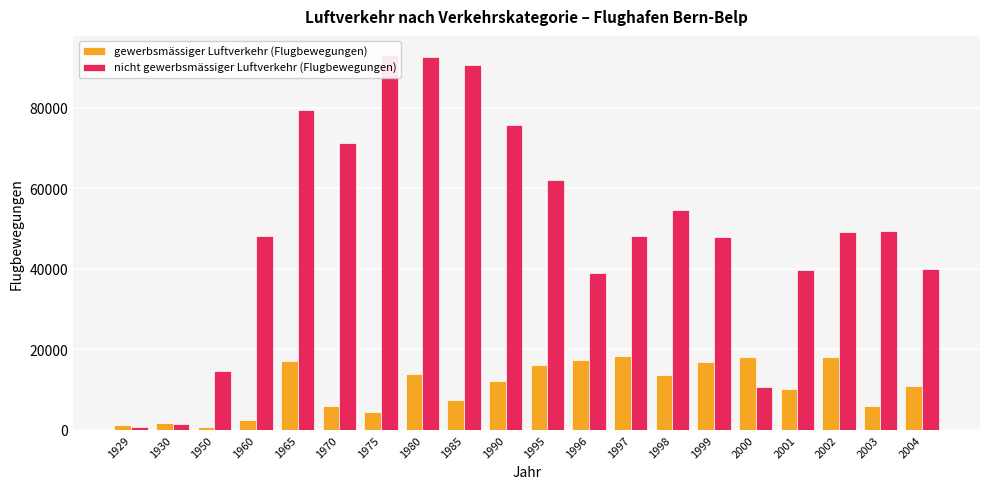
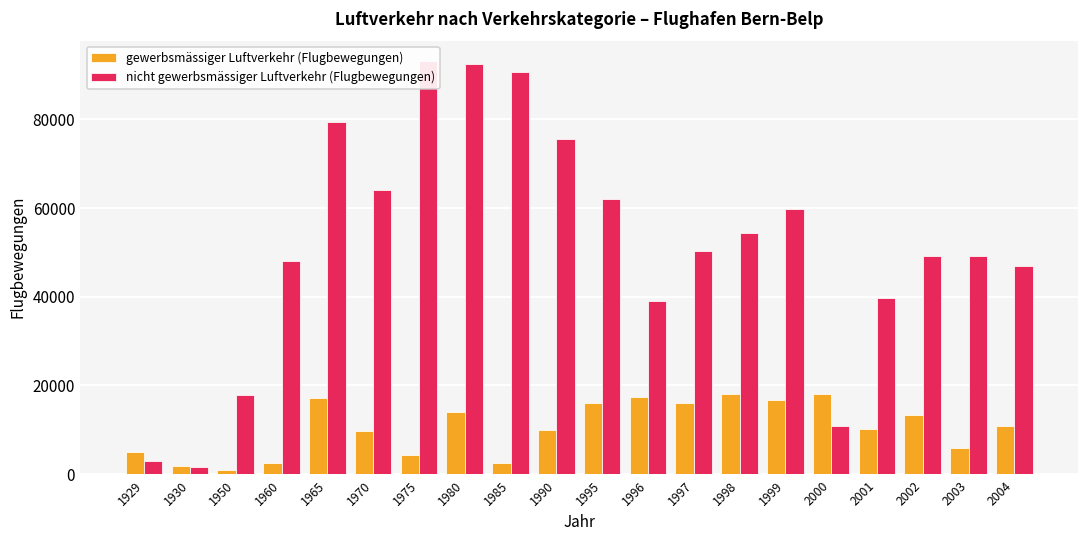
gewerbsmässiger Luftverkehr (Flugbewegungen), 1929: 1000 -> 5000
nicht gewerbsmässiger Luftverkehr (Flugbewegungen), 1929: 1000 -> 3000
nicht gewerbsmässiger Luftverkehr (Flugbewegungen), 1950: 15000 -> 18000
gewerbsmässiger Luftverkehr (Flugbewegungen), 1970: 6000 -> 10000
nicht gewerbsmässiger Luftverkehr (Flugbewegungen), 1970: 71000 -> 64000
gewerbsmässiger Luftverkehr (Flugbewegungen), 1985: 8000 -> 3000
gewerbsmässiger Luftverkehr (Flugbewegungen), 1990: 12000 -> 10000
gewerbsmässiger Luftverkehr (Flugbewegungen), 1997: 18000 -> 16000
nicht gewerbsmässiger Luftverkehr (Flugbewegungen), 1997: 48000 -> 50000
gewerbsmässiger Luftverkehr (Flugbewegungen), 1998: 14000 -> 18000
nicht gewerbsmässiger Luftverkehr (Flugbewegungen), 1999: 48000 -> 60000
gewerbsmässiger Luftverkehr (Flugbewegungen), 2002: 18000 -> 13000
nicht gewerbsmässiger Luftverkehr (Flugbewegungen), 2004: 40000 -> 47000
